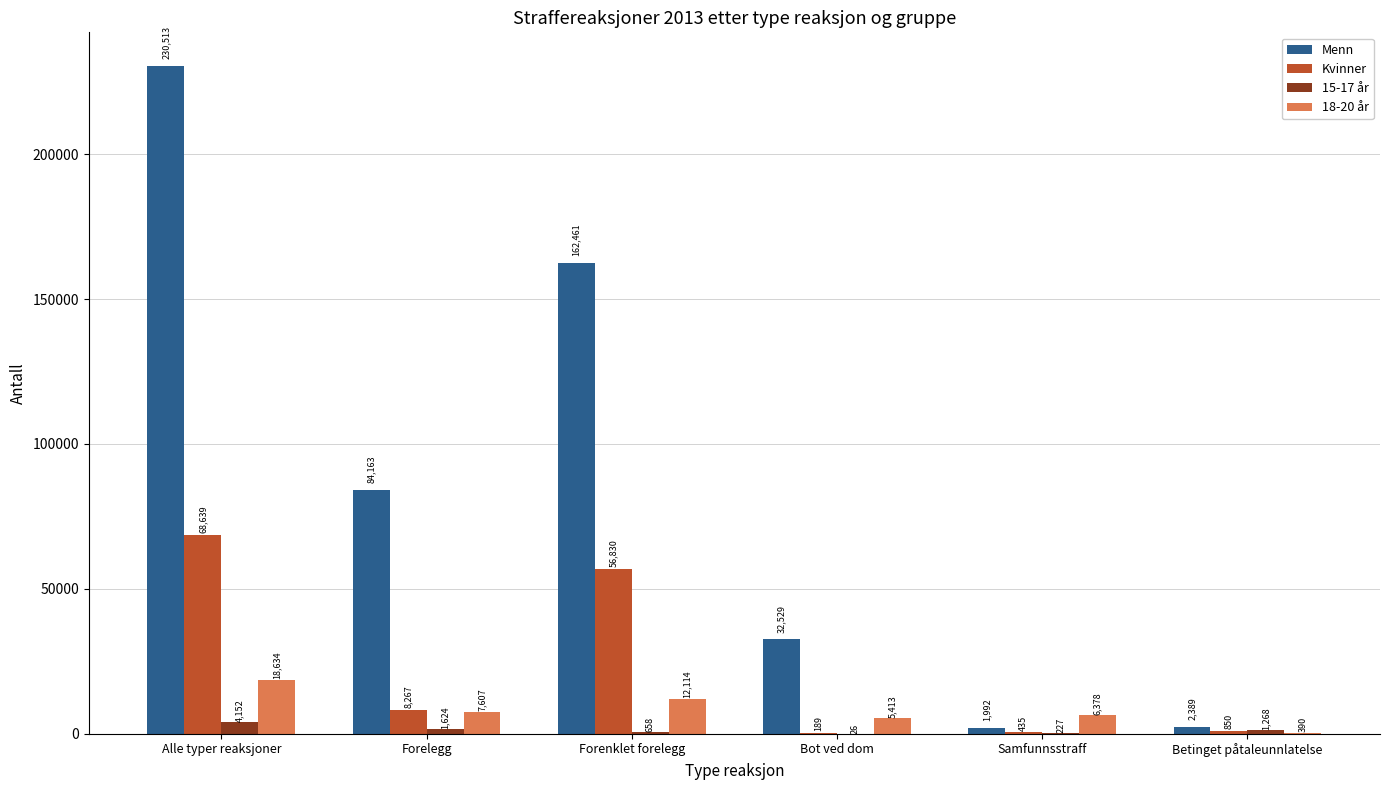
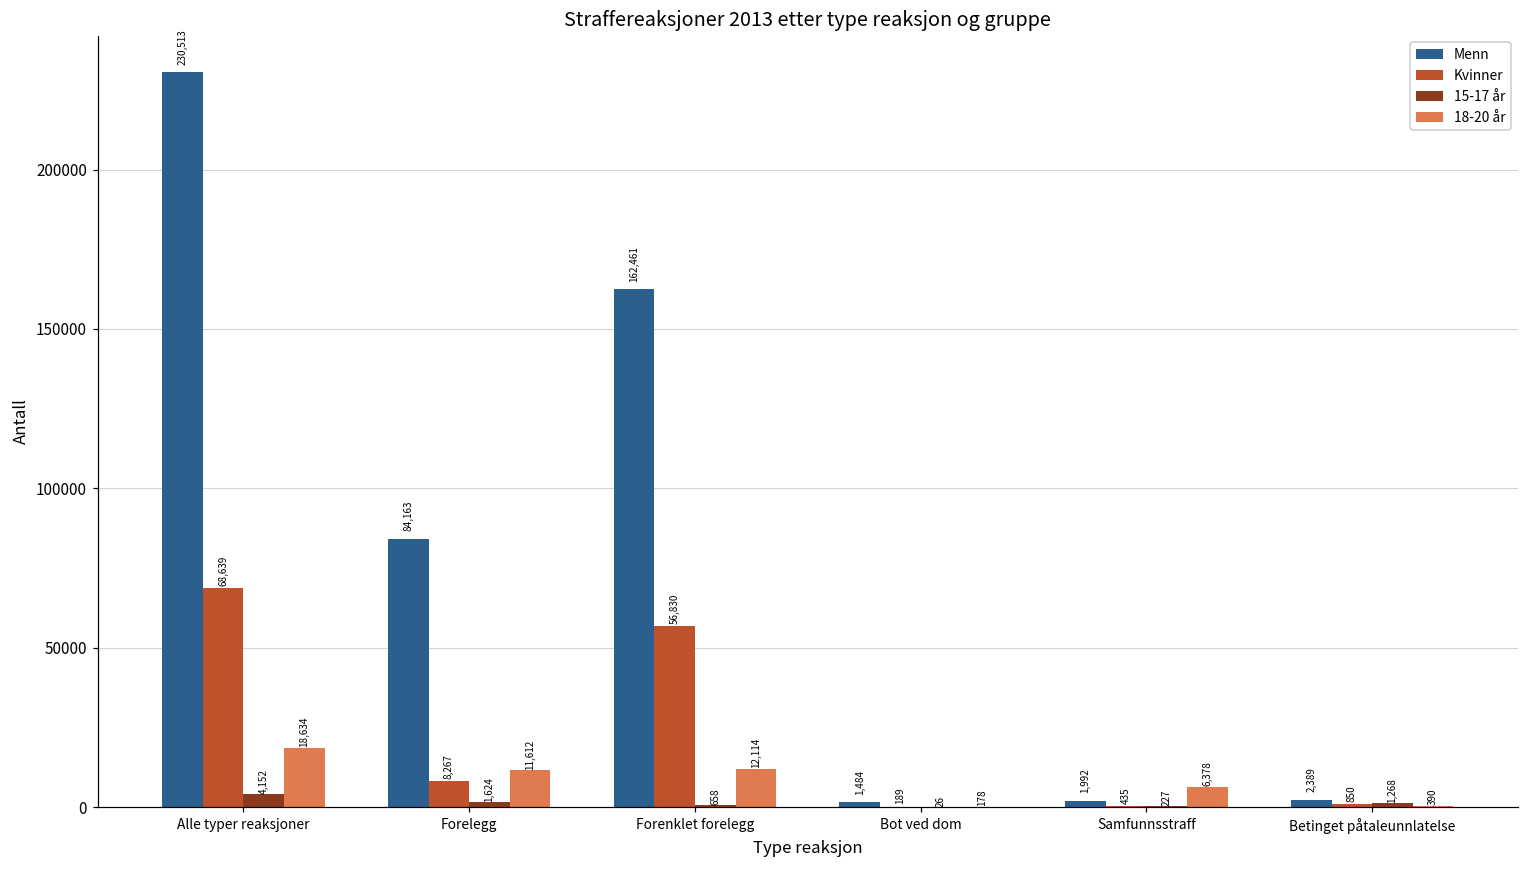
18-20 år, Forelegg: 7,607 -> 11,612
Menn, Bot ved dom: 32,529 -> 1,484
18-20 år, Bot ved dom: 5,413 -> 178
